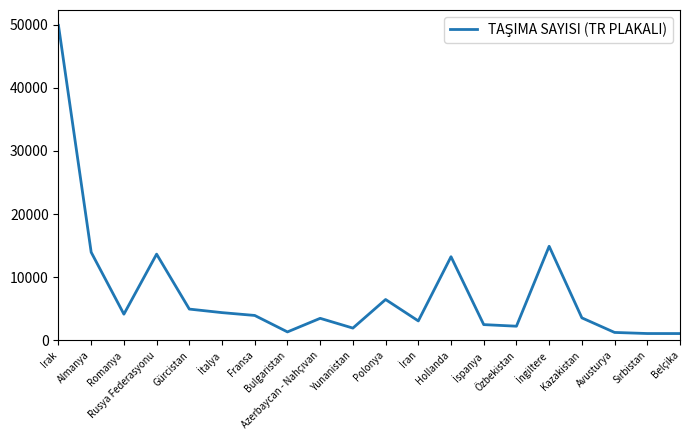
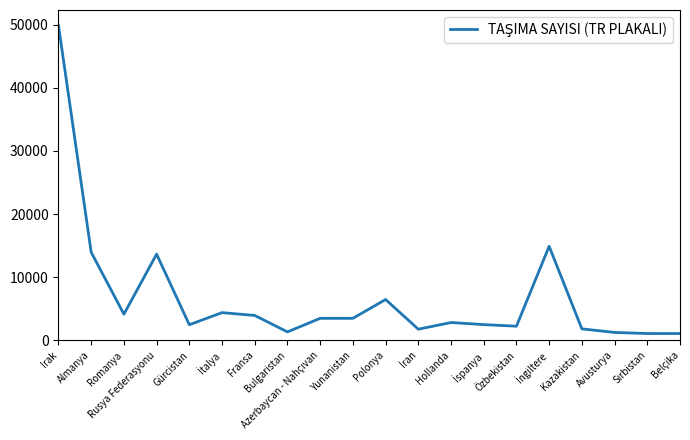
Gürcistan: 5000 -> 2000
Yunanistan: 2000 -> 3000
İran: 3000 -> 2000
Hollanda: 13000 -> 3000
Kazakistan: 4000 -> 2000
